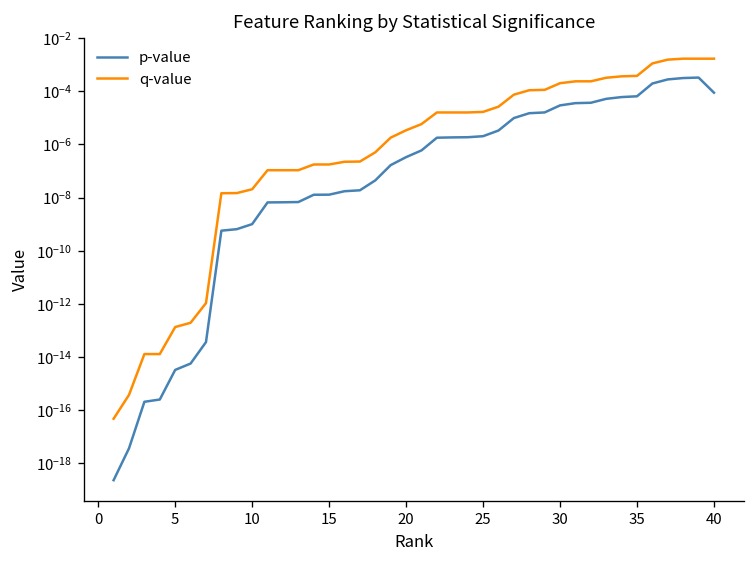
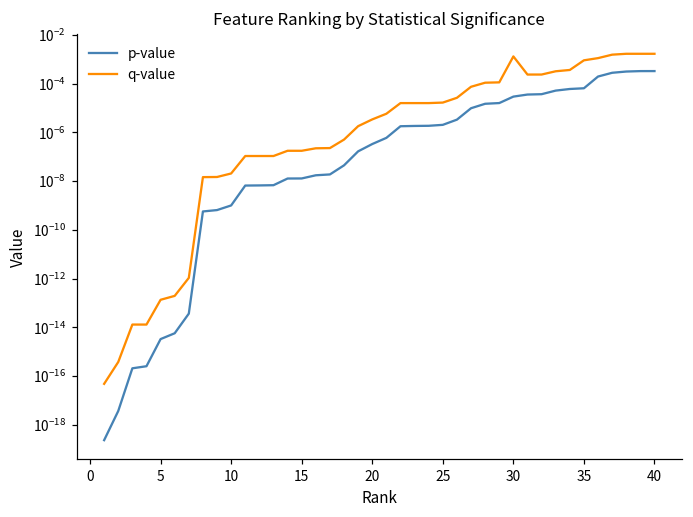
q-value, 30: 0.0002 -> 0.001
q-value, 35: 0.0004 -> 0.0009
p-value, 40: 0.00009 -> 0.0003
